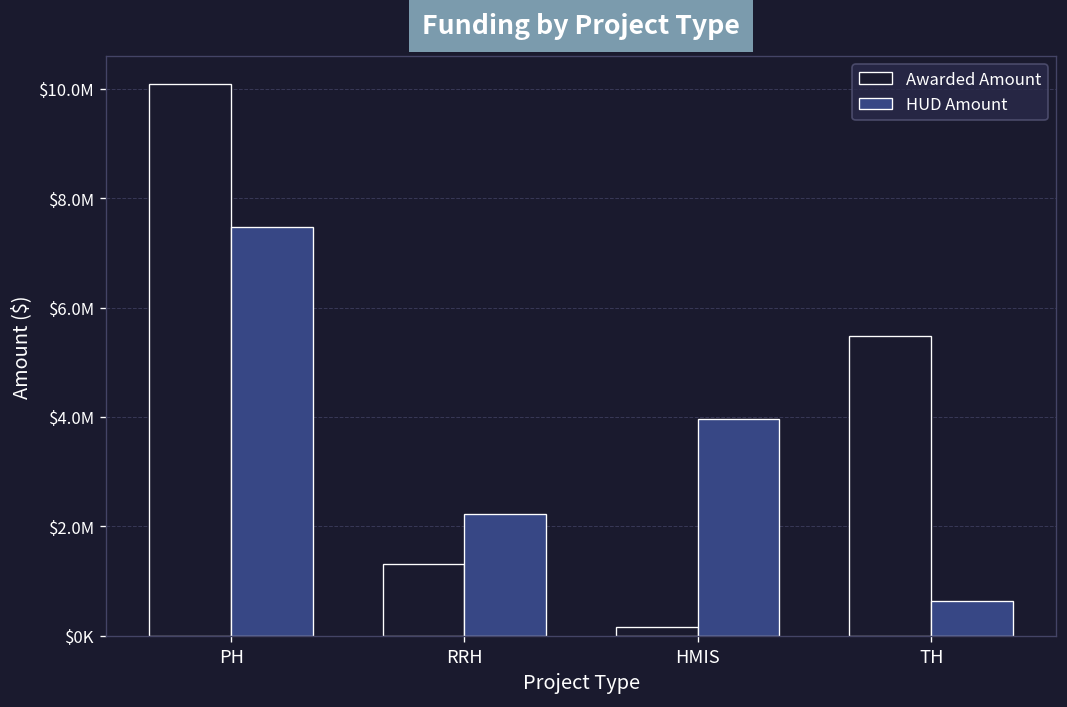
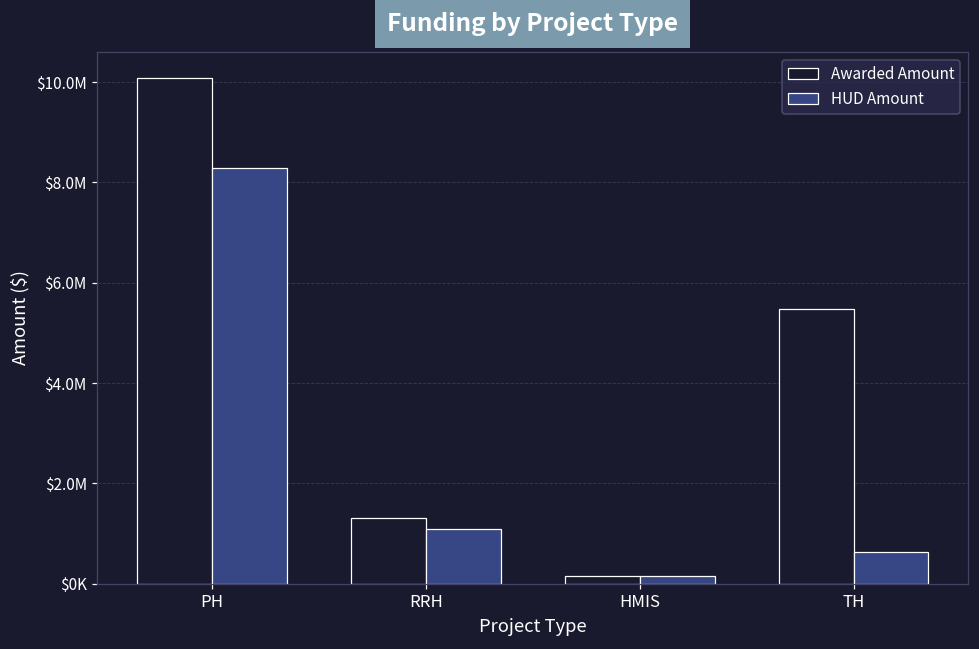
HUD Amount, PH: $7500000 -> $8300000
HUD Amount, RRH: $2200000 -> $1100000
HUD Amount, HMIS: $4000000 -> $100000
